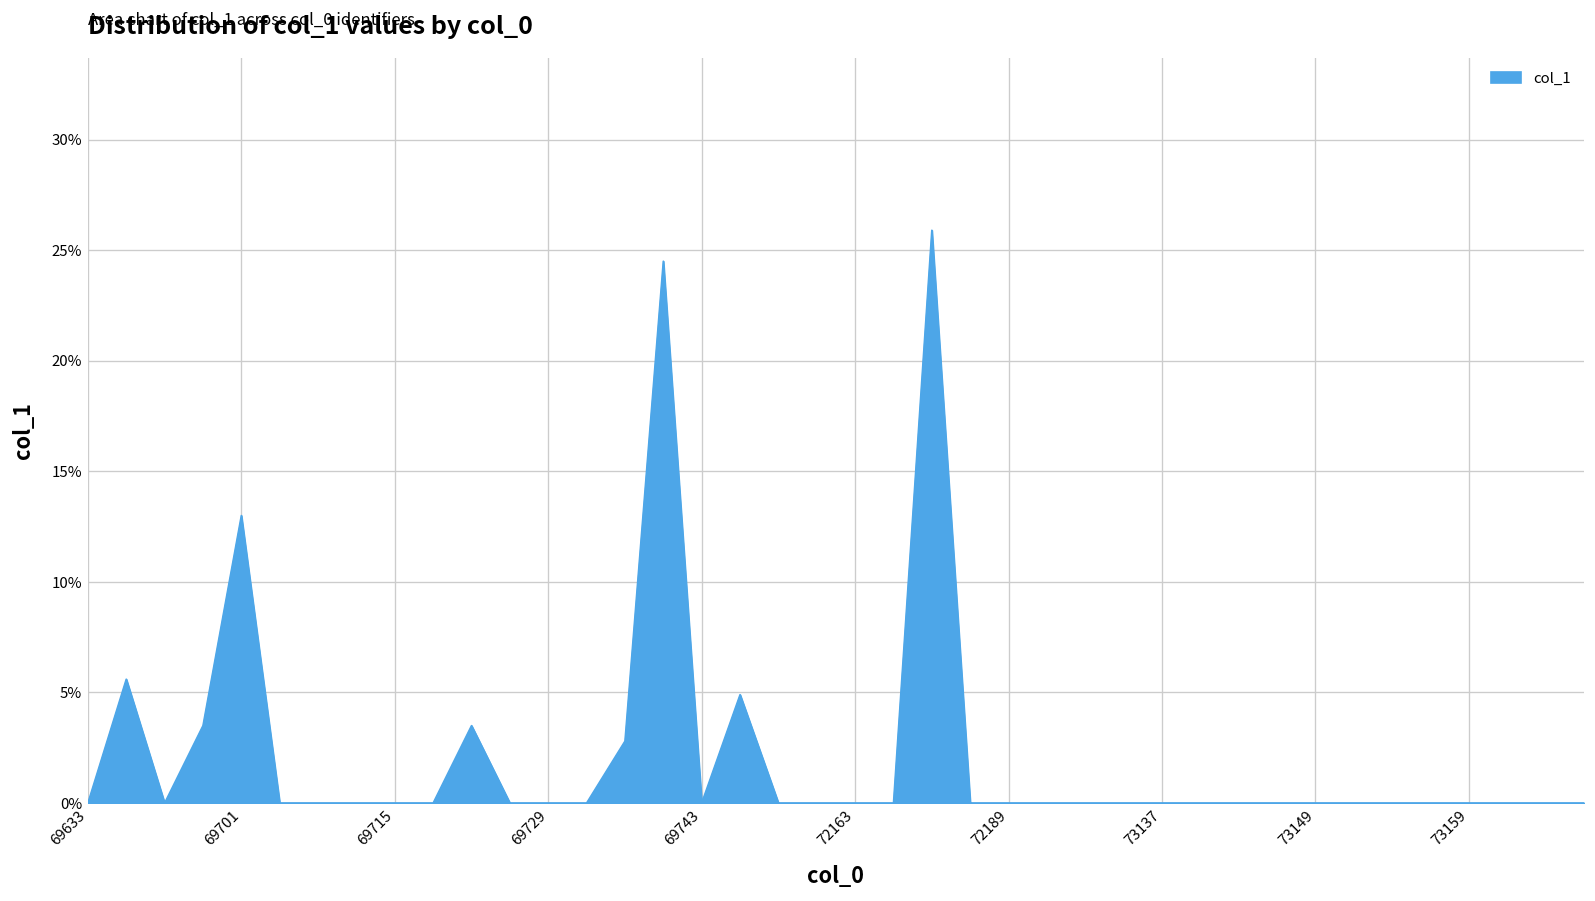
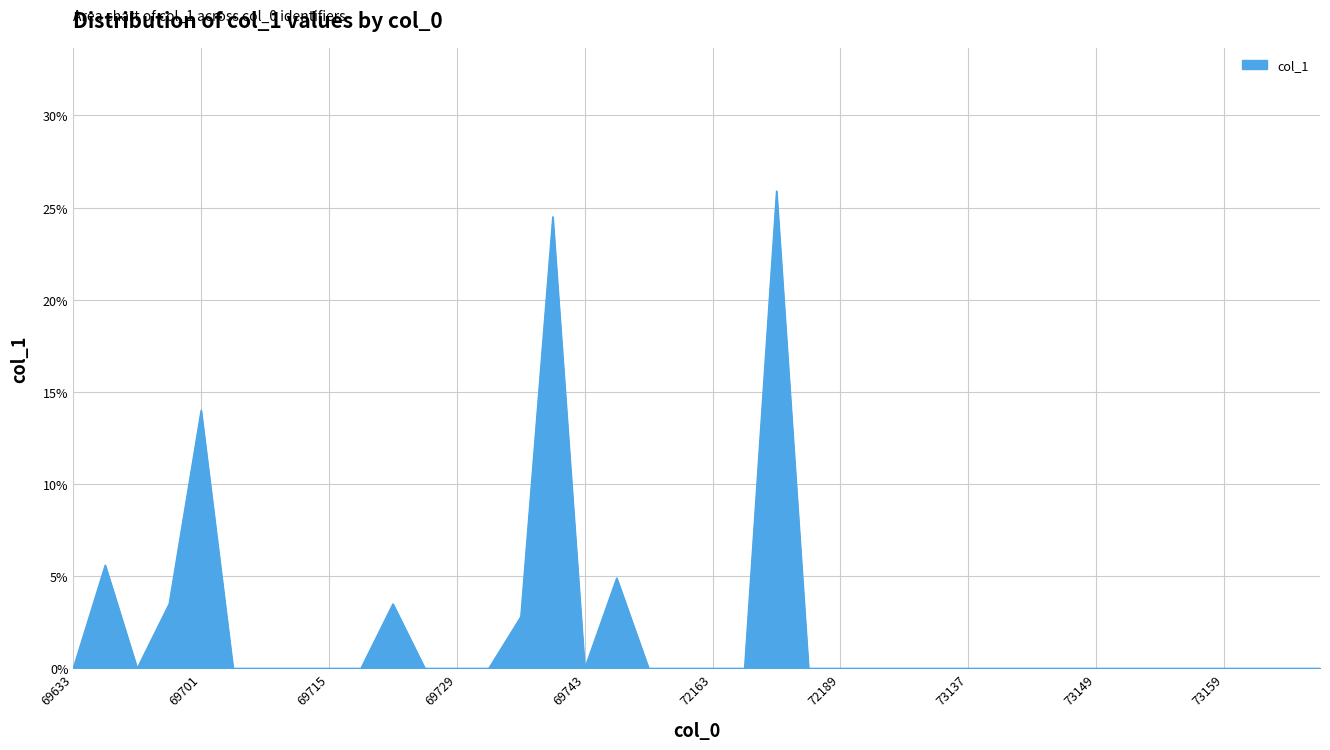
69701: 13.0% -> 14.0%
